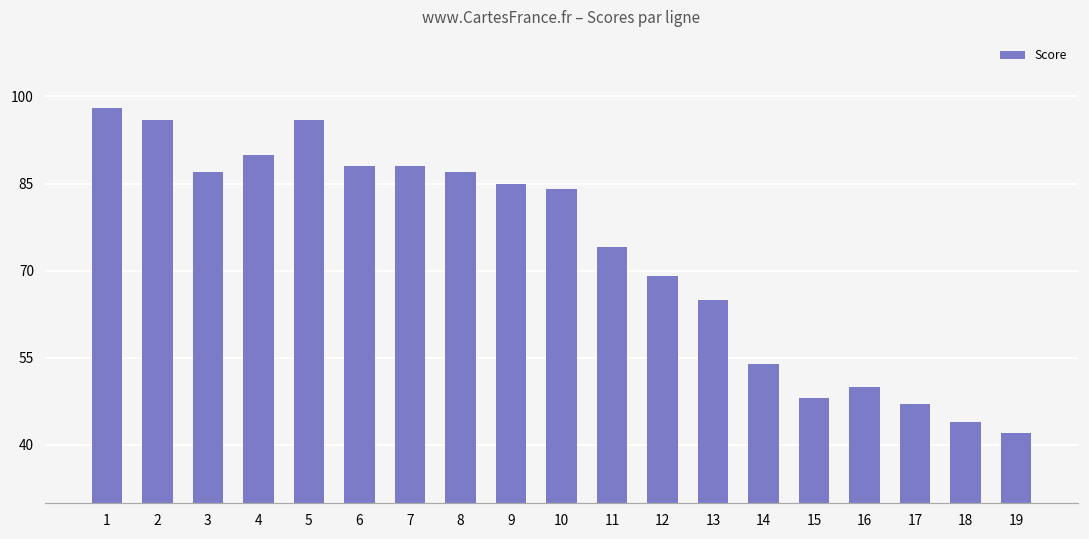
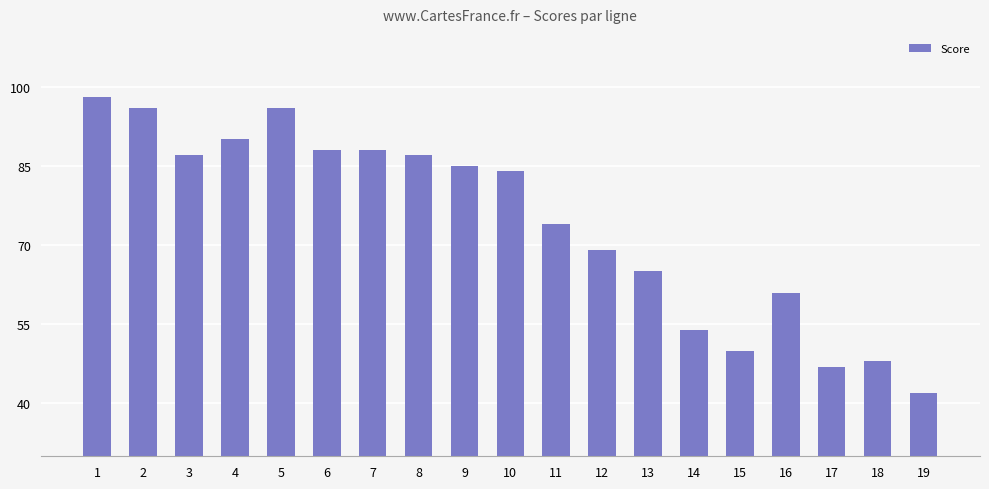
15: 48 -> 50
16: 50 -> 61
18: 44 -> 48
